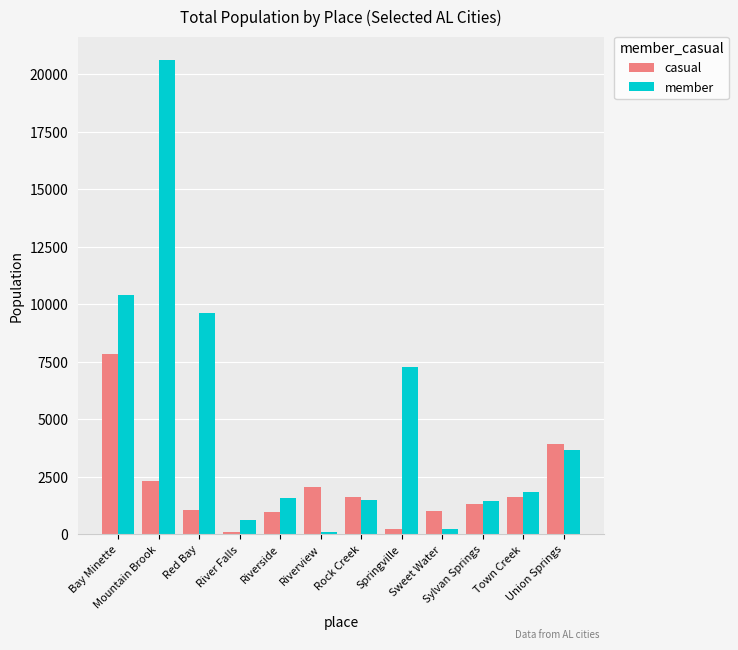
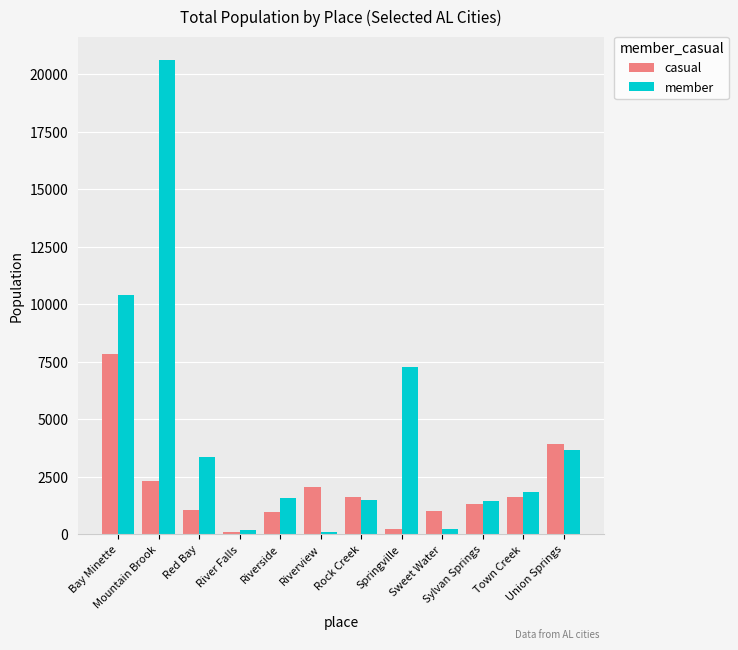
member, Red Bay: 9600 -> 3400
member, River Falls: 600 -> 200
